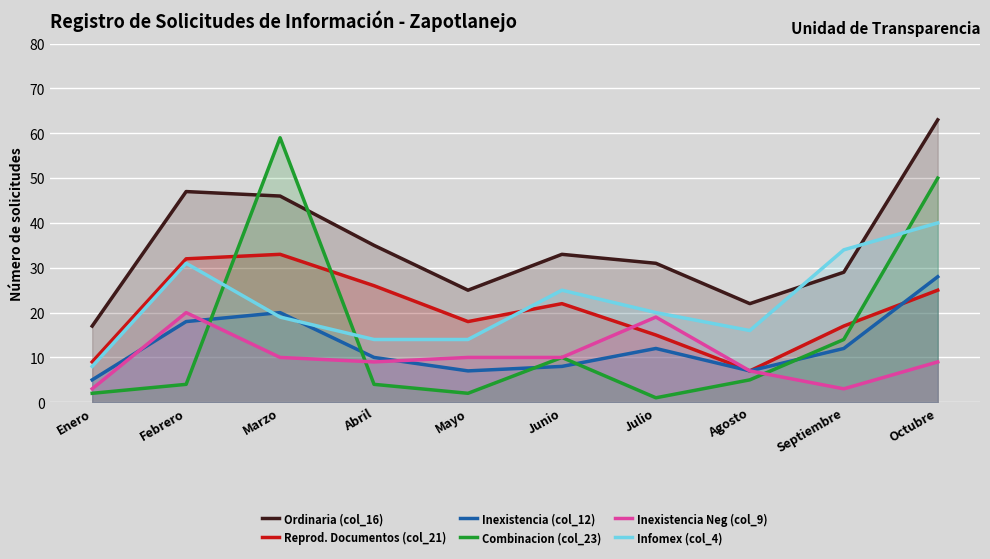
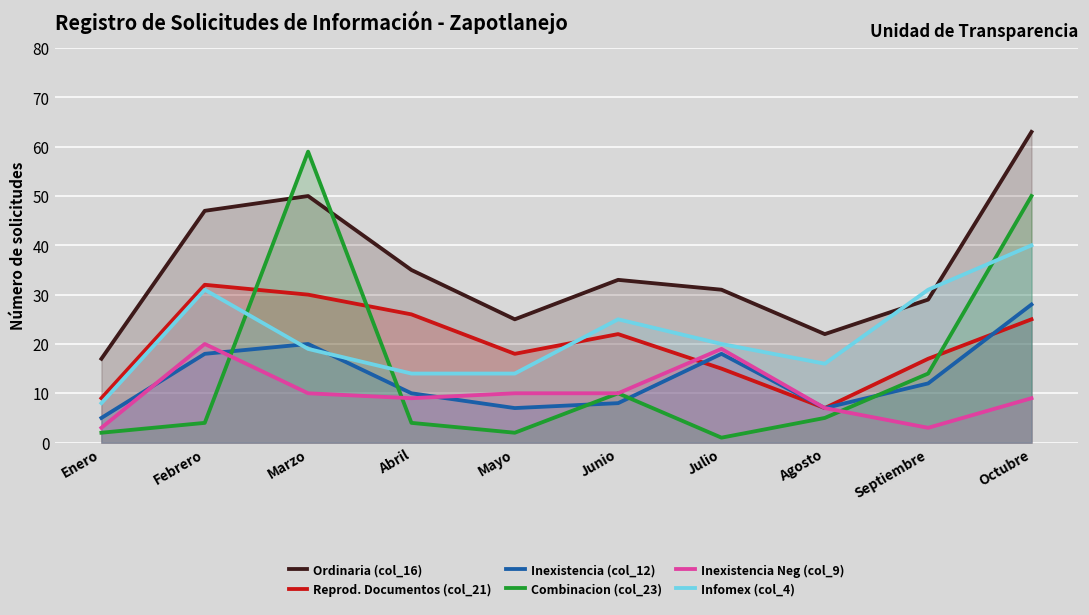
Ordinaria (col_16), Marzo: 46 -> 50
Reprod. Documentos (col_21), Marzo: 33 -> 30
Inexistencia (col_12), Julio: 12 -> 18
Infomex (col_4), Septiembre: 34 -> 31
